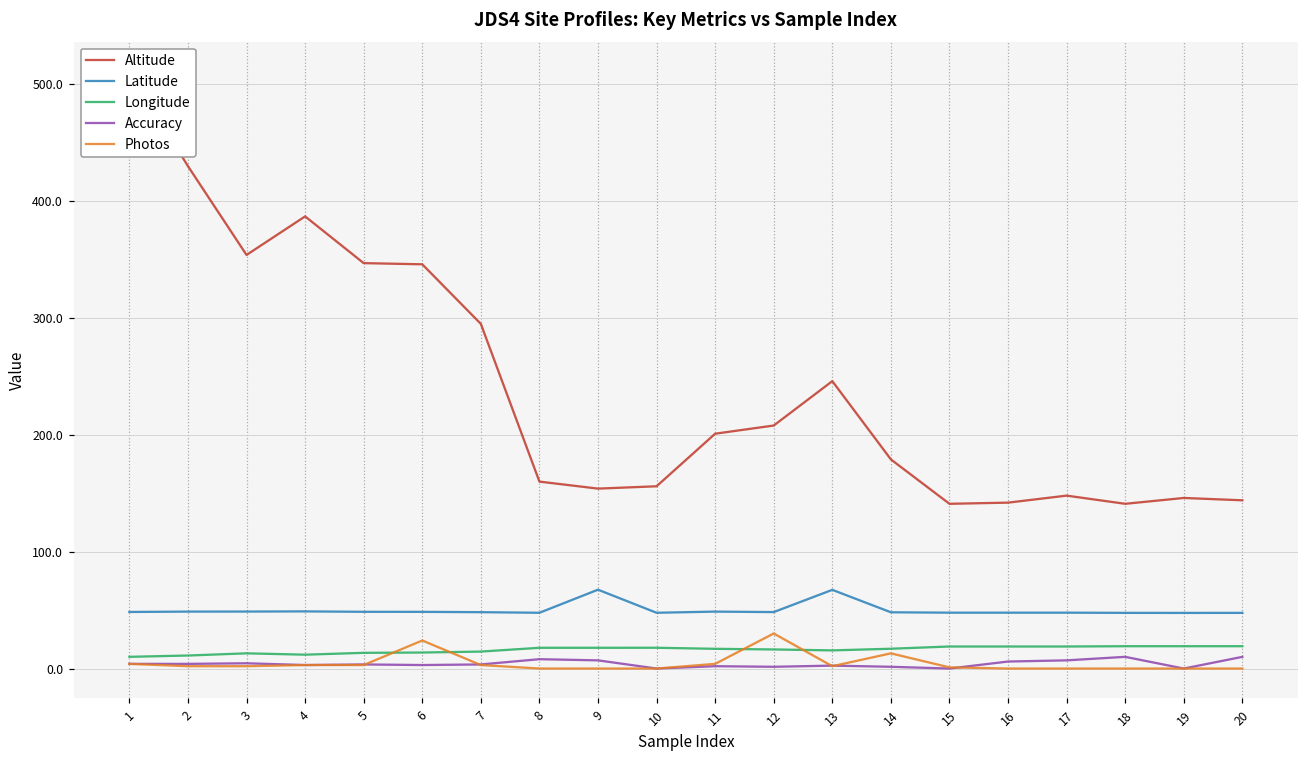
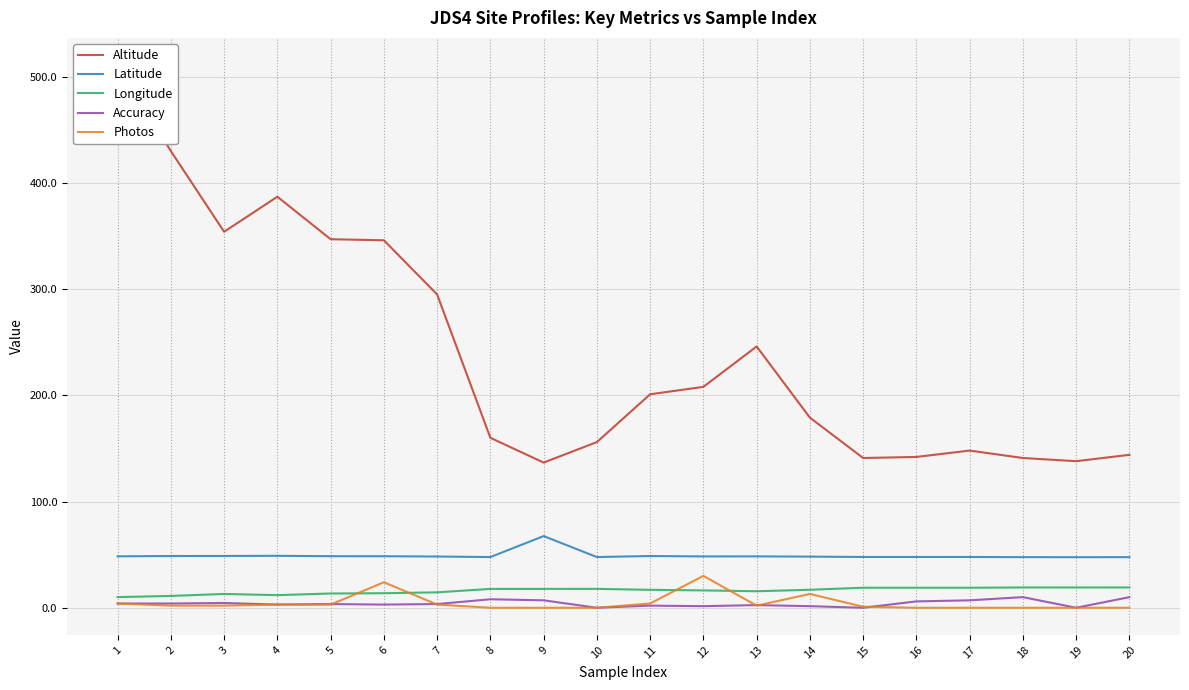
Altitude, 9: 154 -> 137
Latitude, 13: 67 -> 48
Altitude, 19: 146 -> 138
